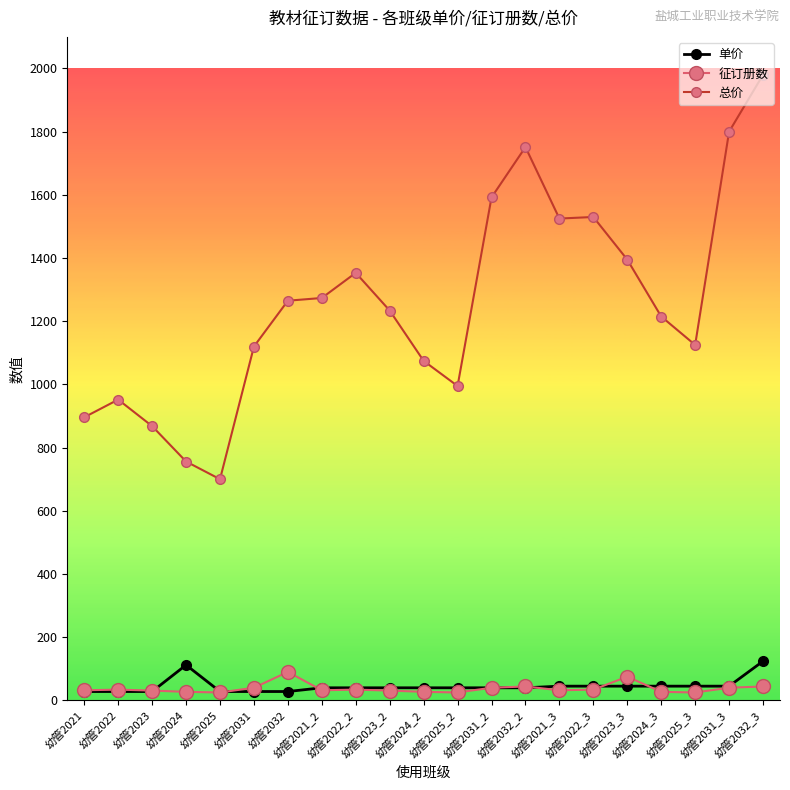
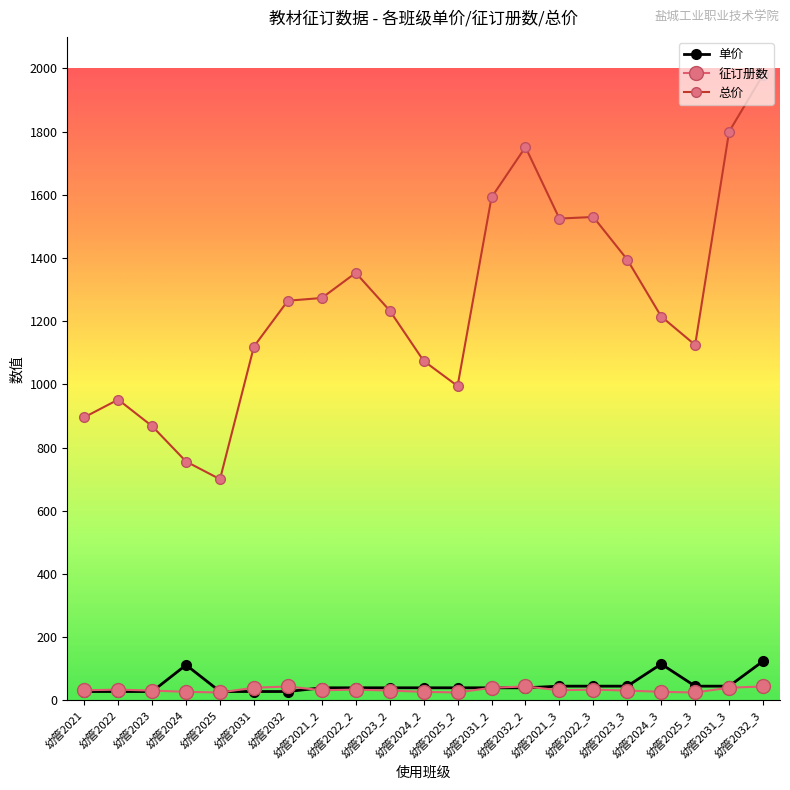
征订册数, 幼管2032: 90 -> 40
征订册数, 幼管2023_3: 80 -> 30
单价, 幼管2024_3: 50 -> 120
